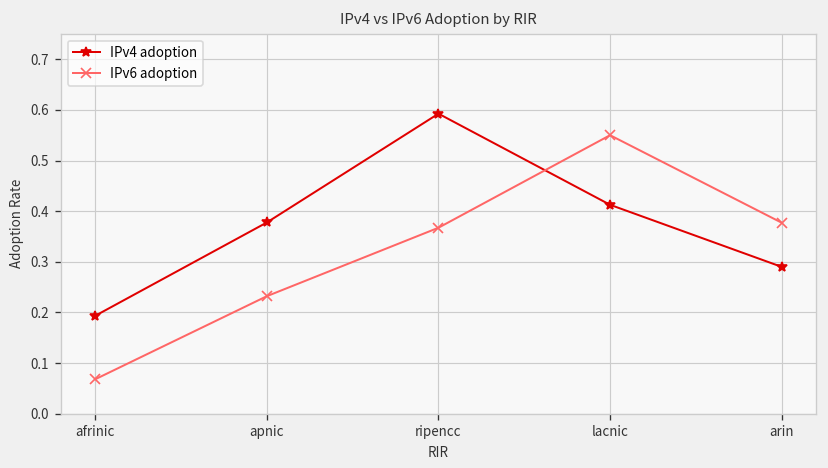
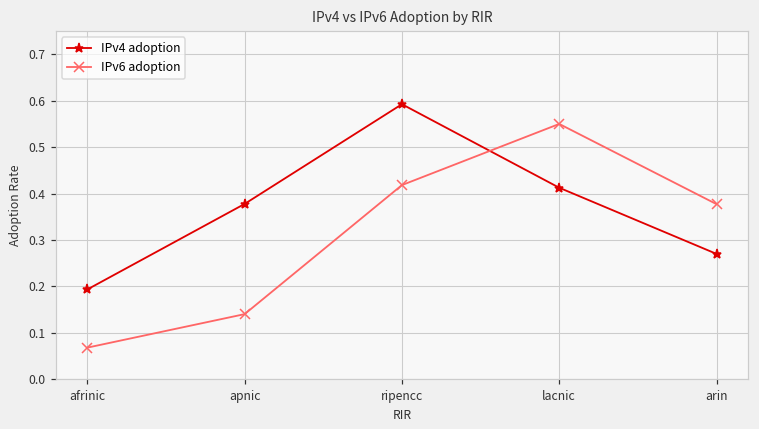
IPv6 adoption, apnic: 0.23 -> 0.14
IPv6 adoption, ripencc: 0.37 -> 0.42
IPv4 adoption, arin: 0.29 -> 0.27
